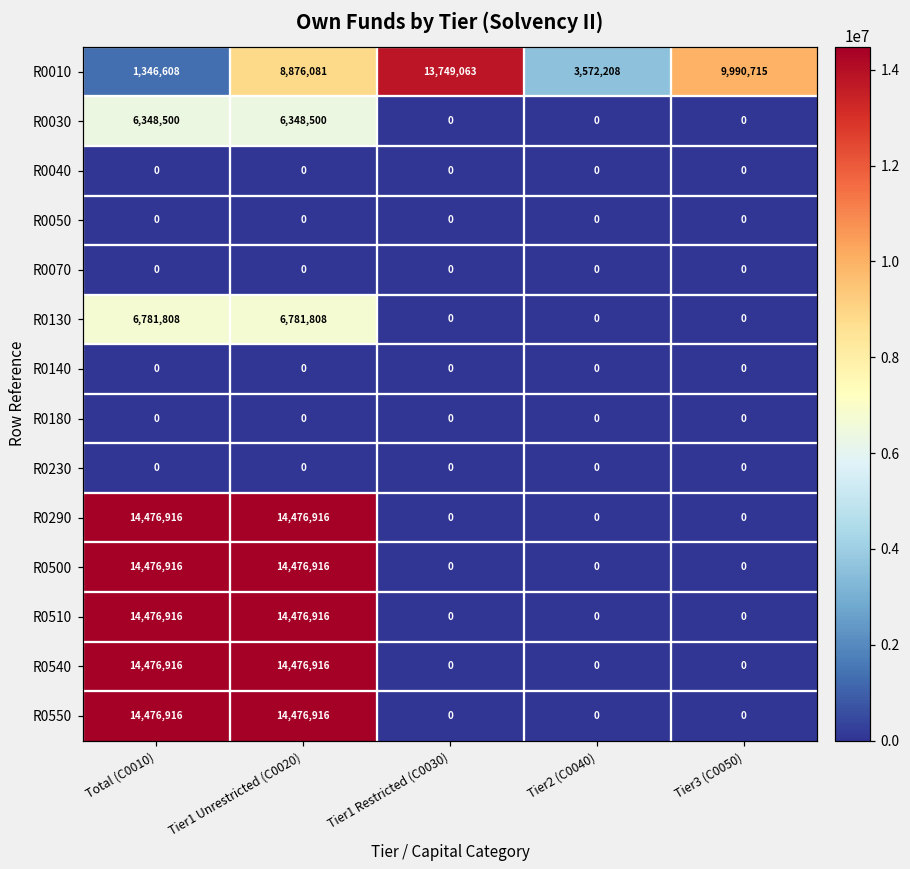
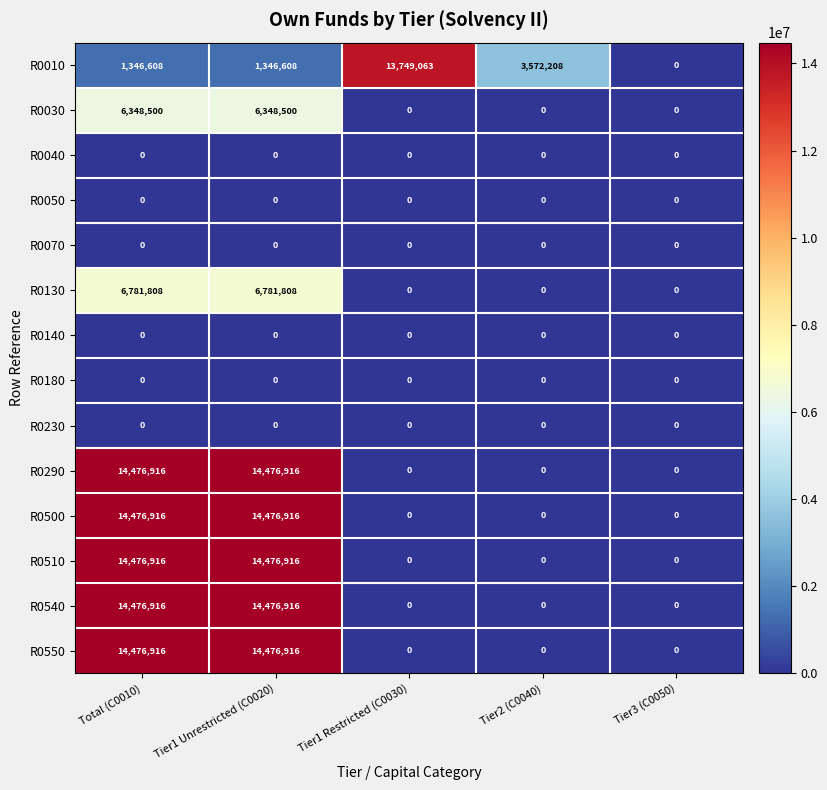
R0010, Tier1 Unrestricted (C0020): 8,876,081 -> 1,346,608
R0010, Tier3 (C0050): 9,990,715 -> 0
